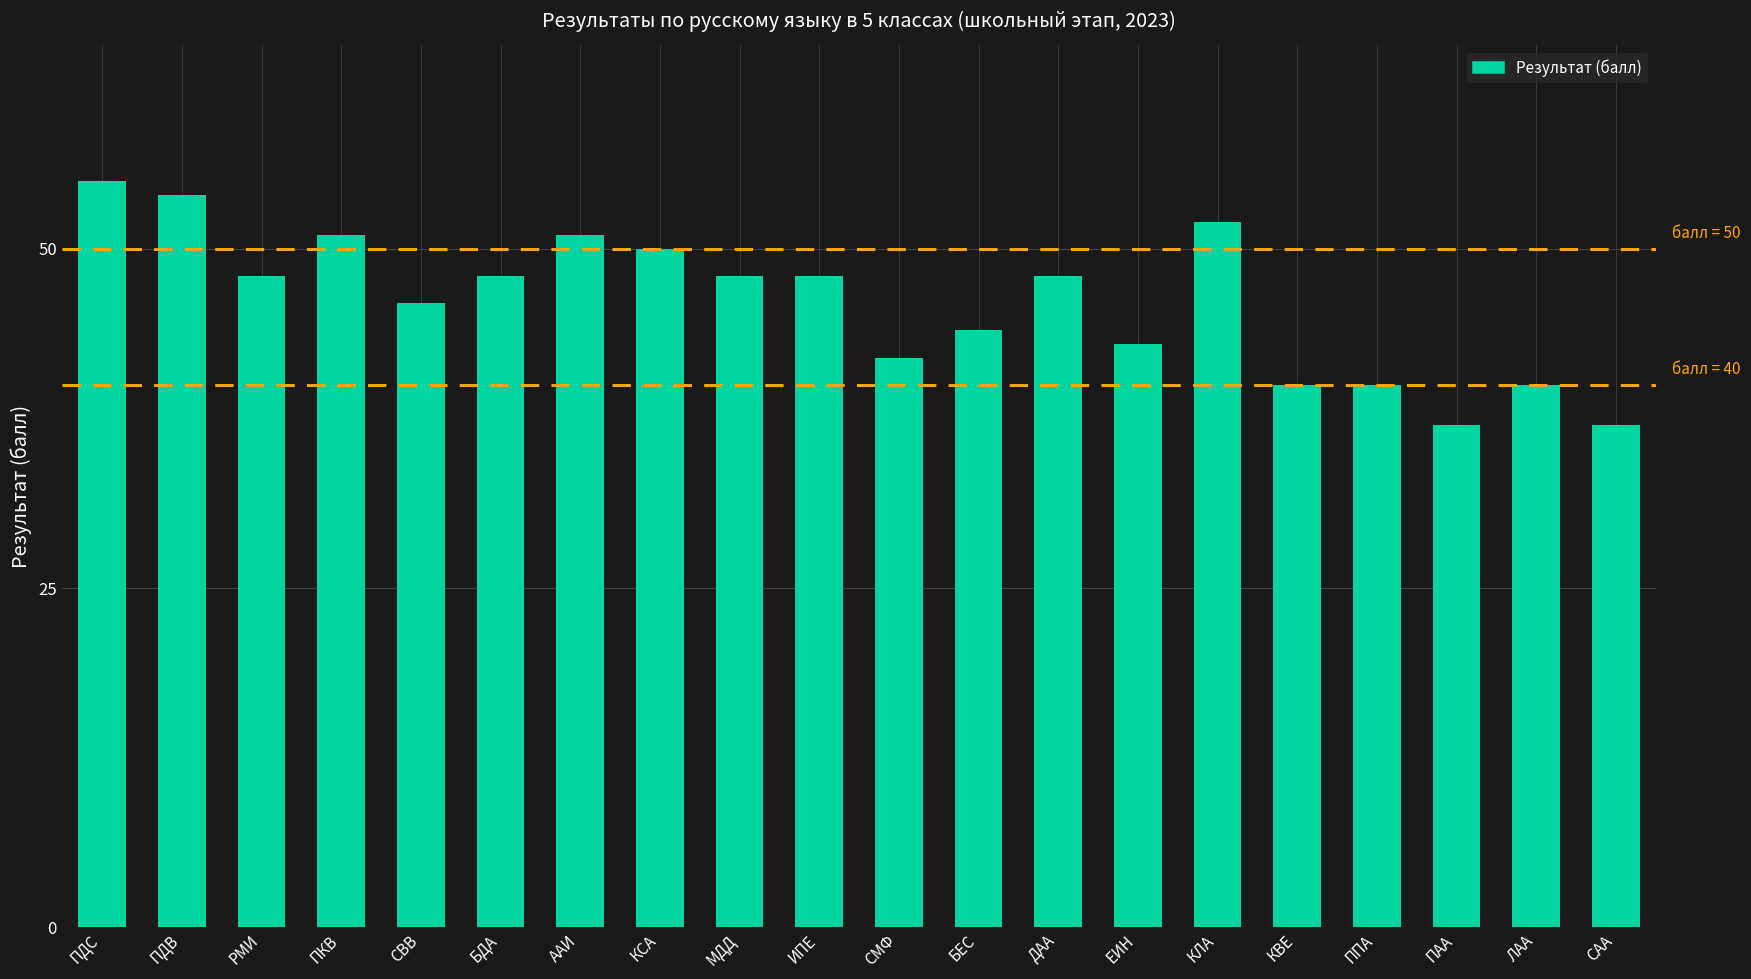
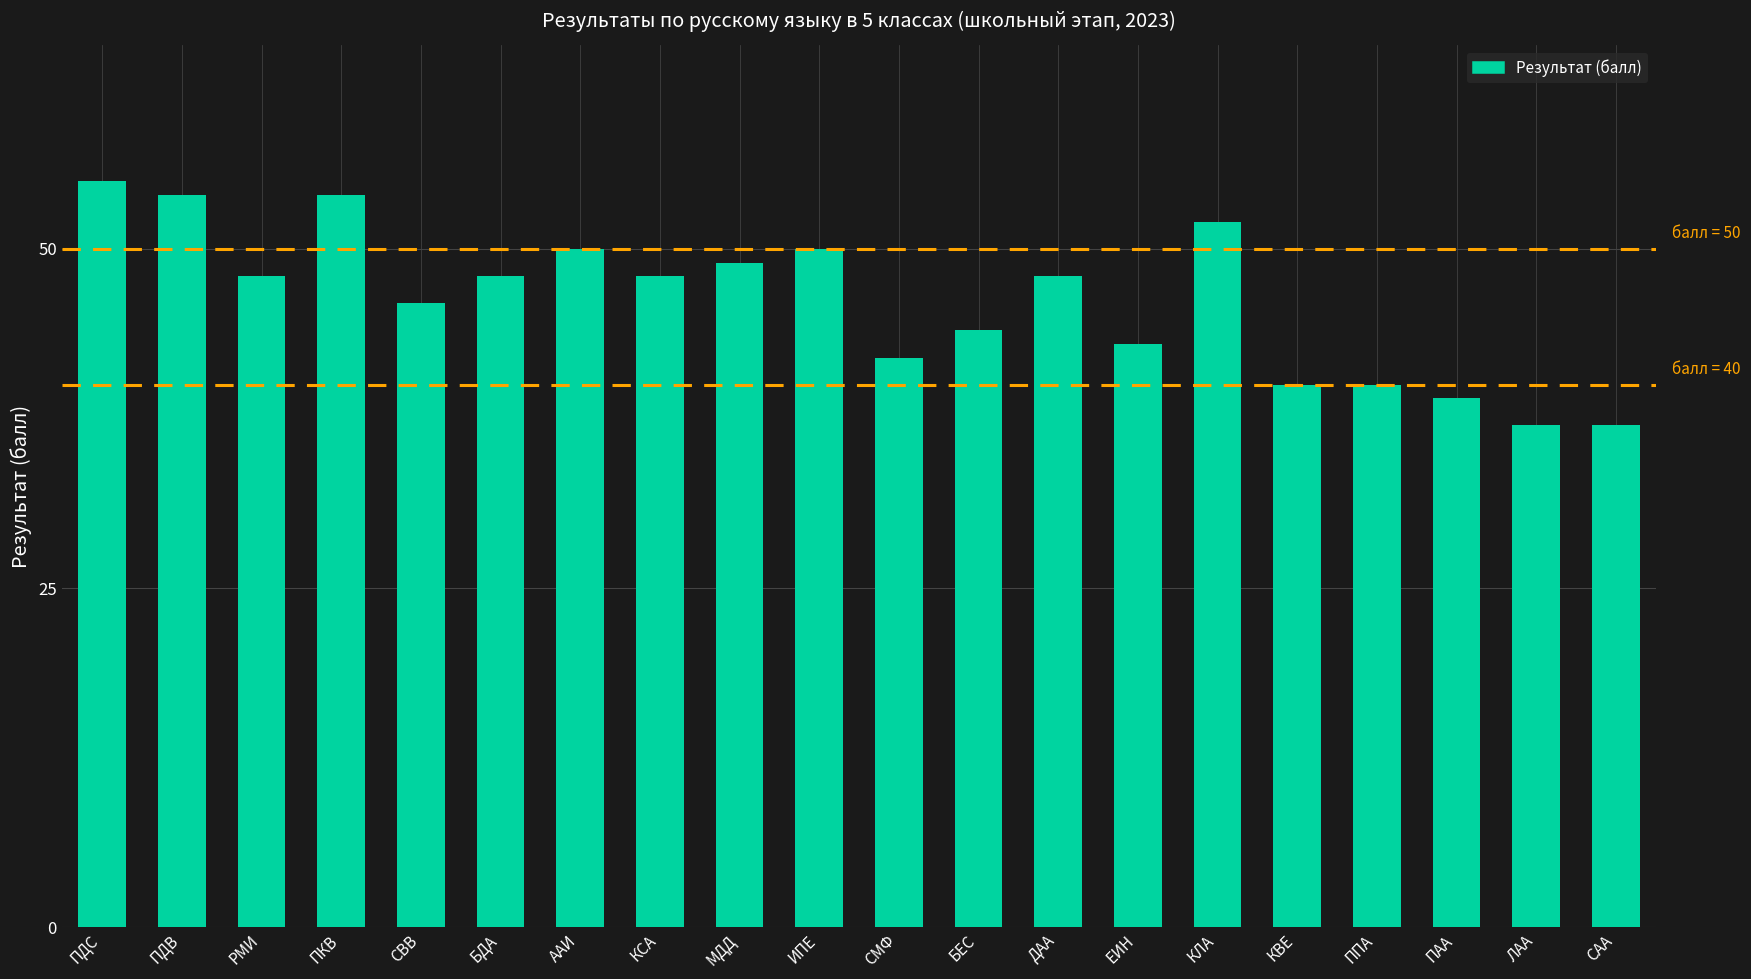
ПКВ: 51 -> 54
ААИ: 51 -> 50
КСА: 50 -> 48
МДД: 48 -> 49
ИПЕ: 48 -> 50
ПАА: 37 -> 39
ЛАА: 40 -> 37
